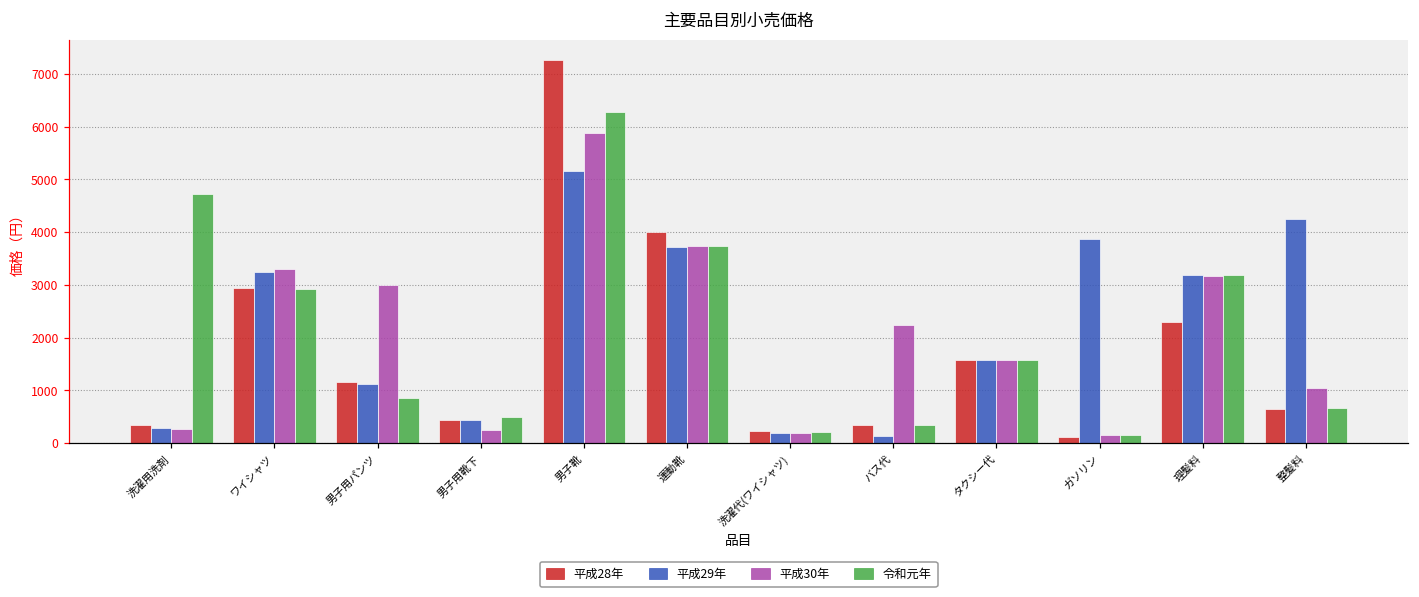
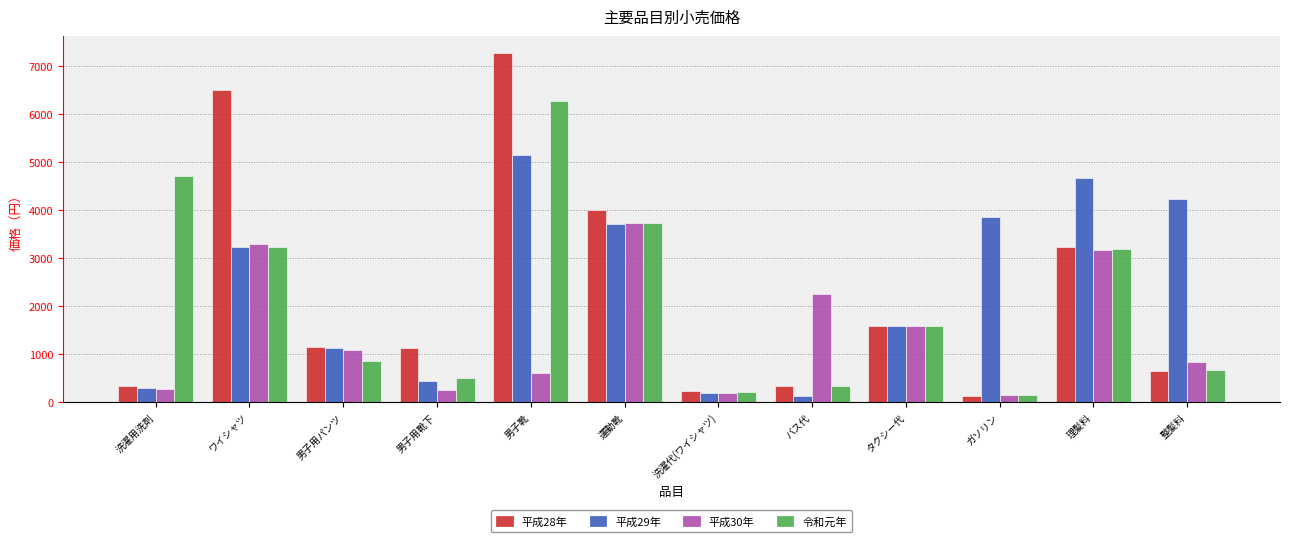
平成28年, ワイシャツ: 2900 -> 6500
令和元年, ワイシャツ: 2900 -> 3200
平成30年, 男子用パンツ: 3000 -> 1100
平成28年, 男子用靴下: 400 -> 1100
平成30年, 男子靴: 5900 -> 600
平成28年, 理髪料: 2300 -> 3200
平成29年, 理髪料: 3200 -> 4700
平成30年, 整髪料: 1000 -> 800
